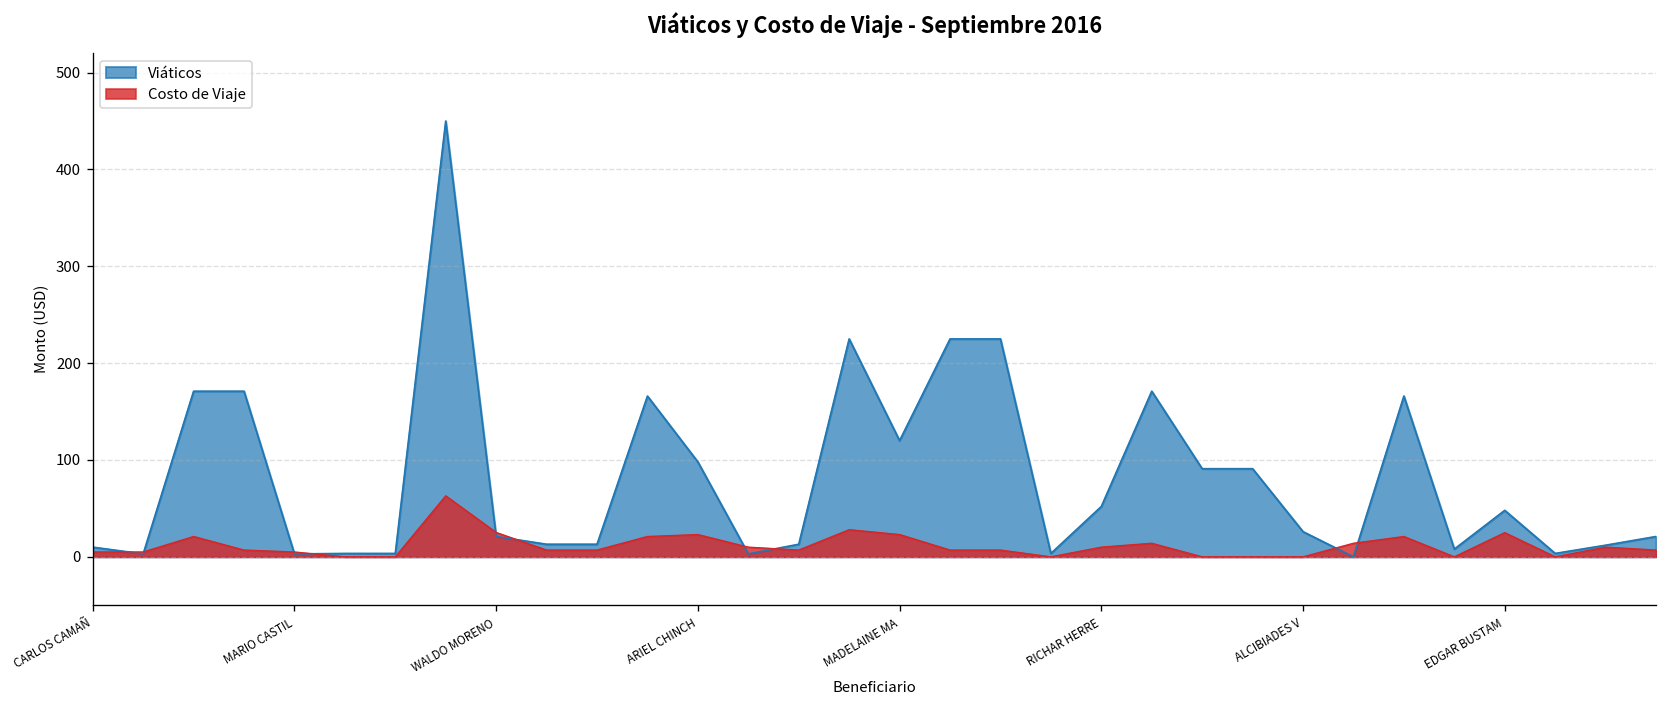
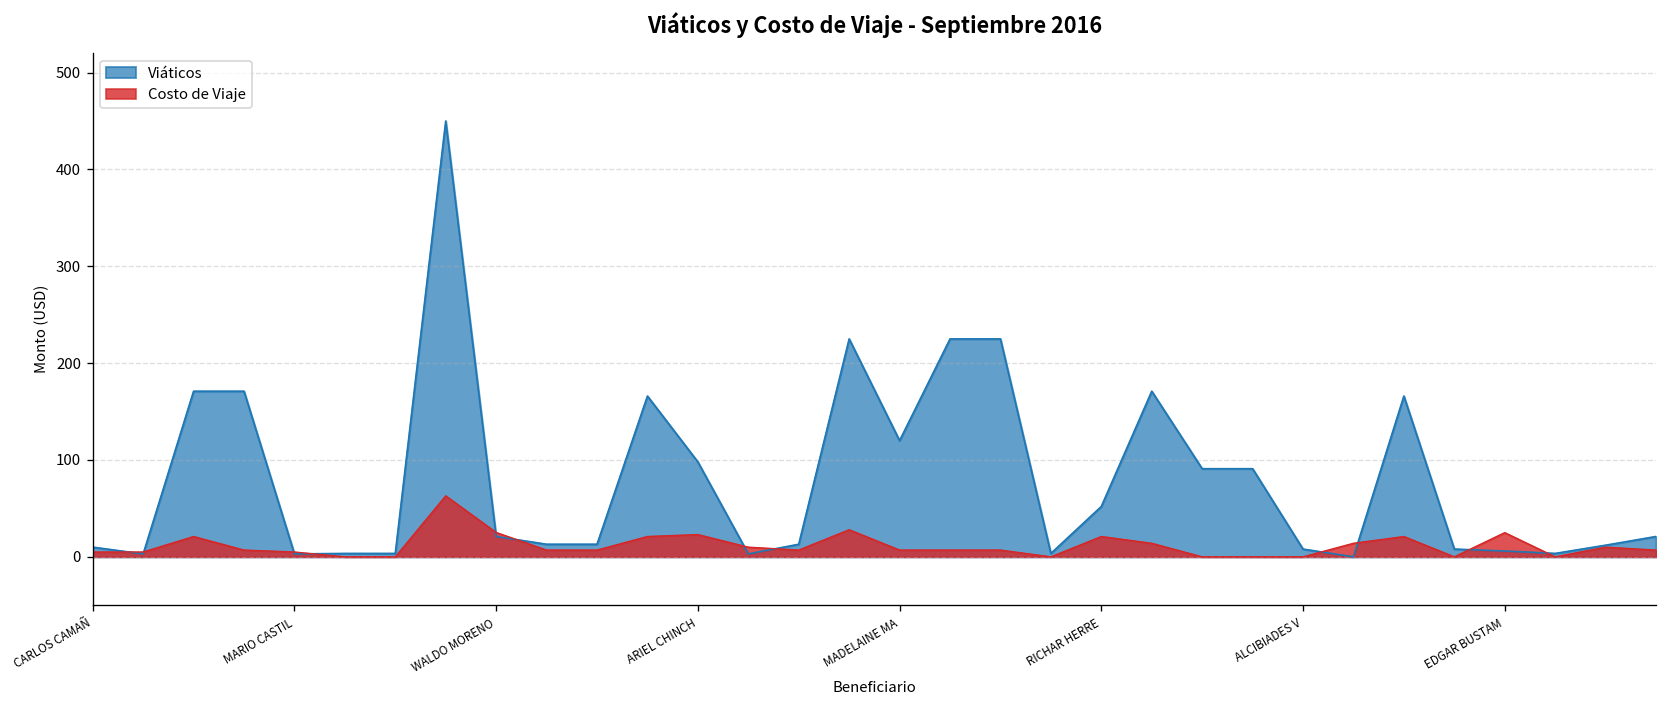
Costo de Viaje, MADELAINE MA: 20 -> 10
Costo de Viaje, RICHAR HERRE: 10 -> 20
Viáticos, ALCIBIADES V: 30 -> 10
Viáticos, EDGAR BUSTAM: 50 -> 10
